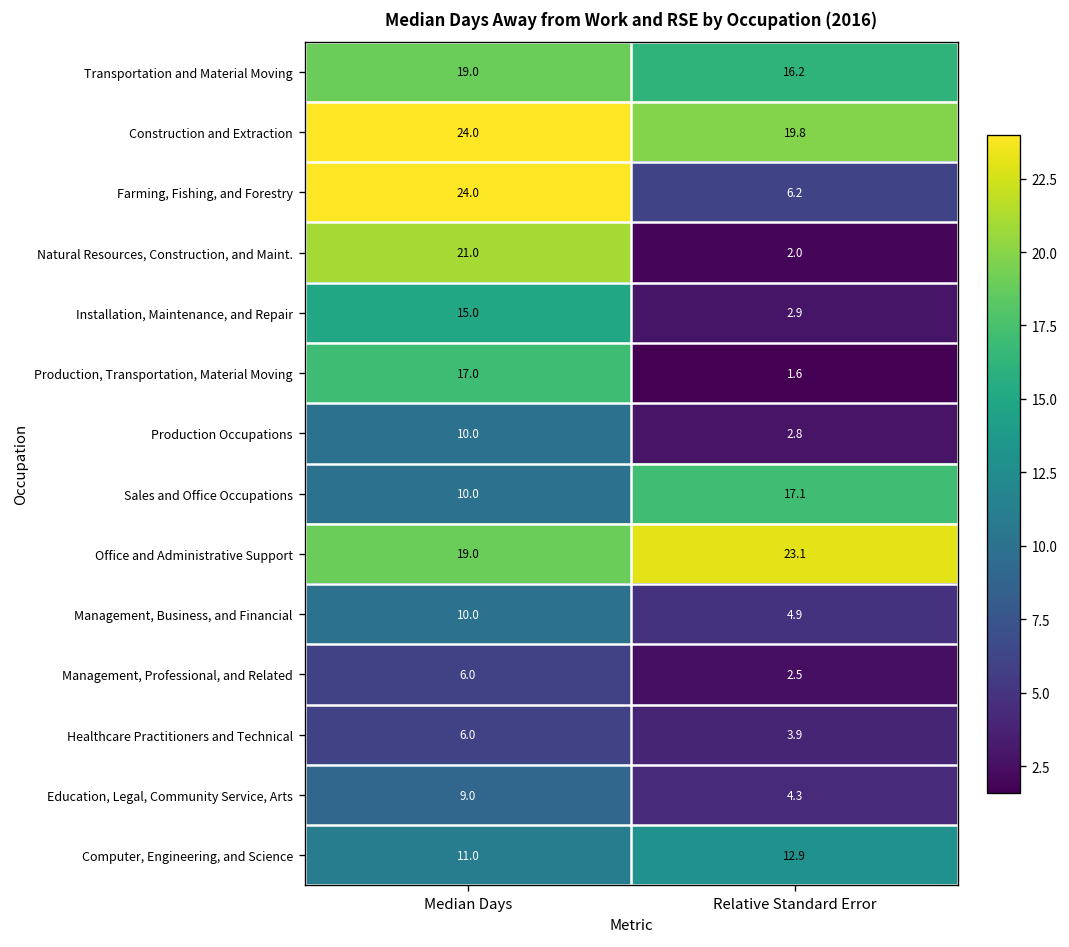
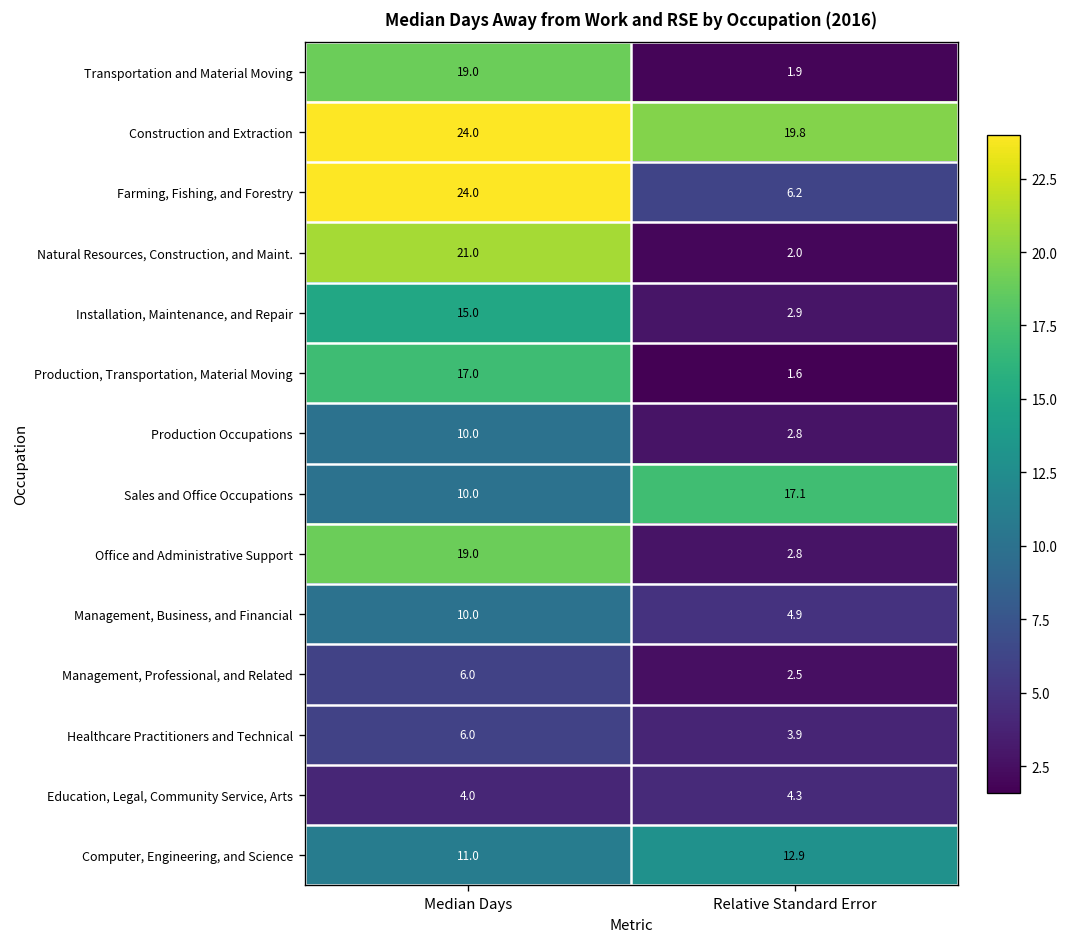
Transportation and Material Moving, Relative Standard Error: 16.2 -> 1.9
Office and Administrative Support, Relative Standard Error: 23.1 -> 2.8
Education, Legal, Community Service, Arts, Median Days: 9.0 -> 4.0
